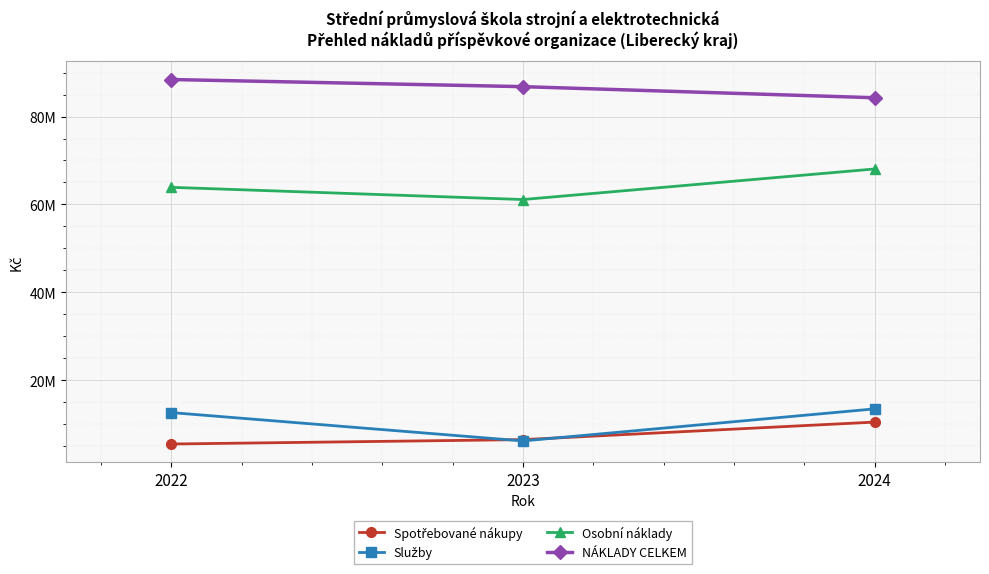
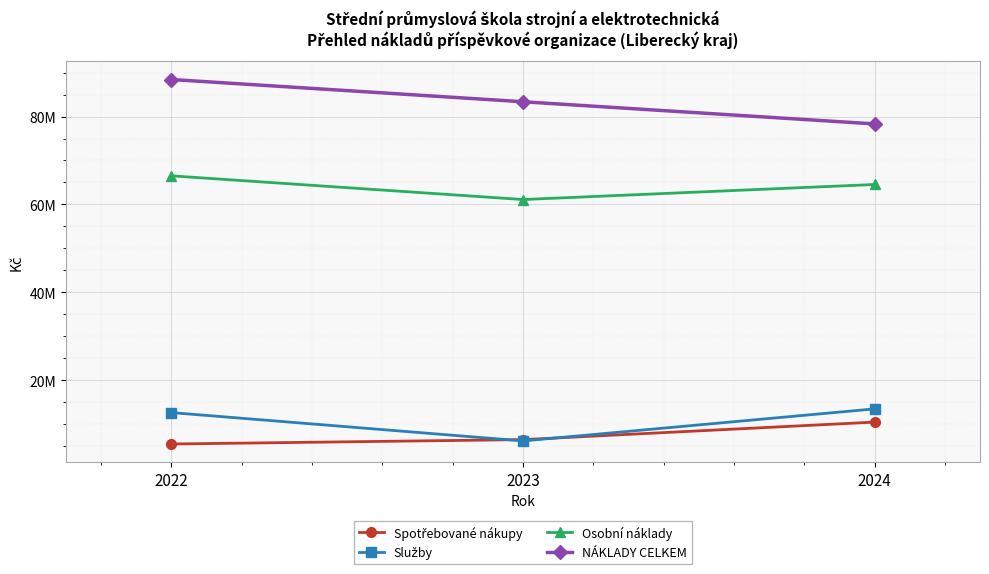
Osobní náklady, 2022: 64000000 -> 67000000
NÁKLADY CELKEM, 2023: 87000000 -> 83000000
Osobní náklady, 2024: 68000000 -> 65000000
NÁKLADY CELKEM, 2024: 84000000 -> 78000000
